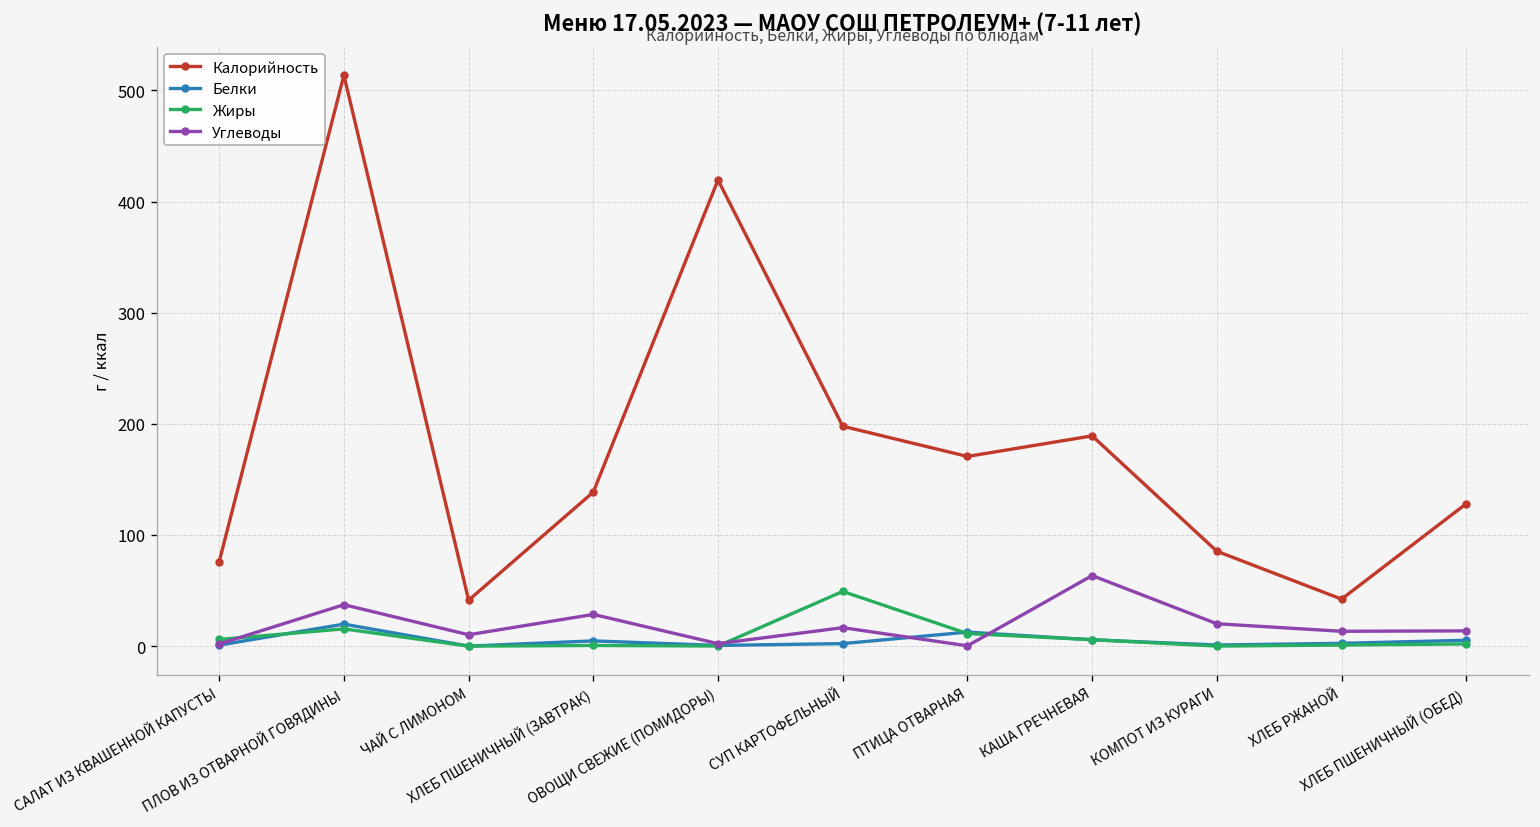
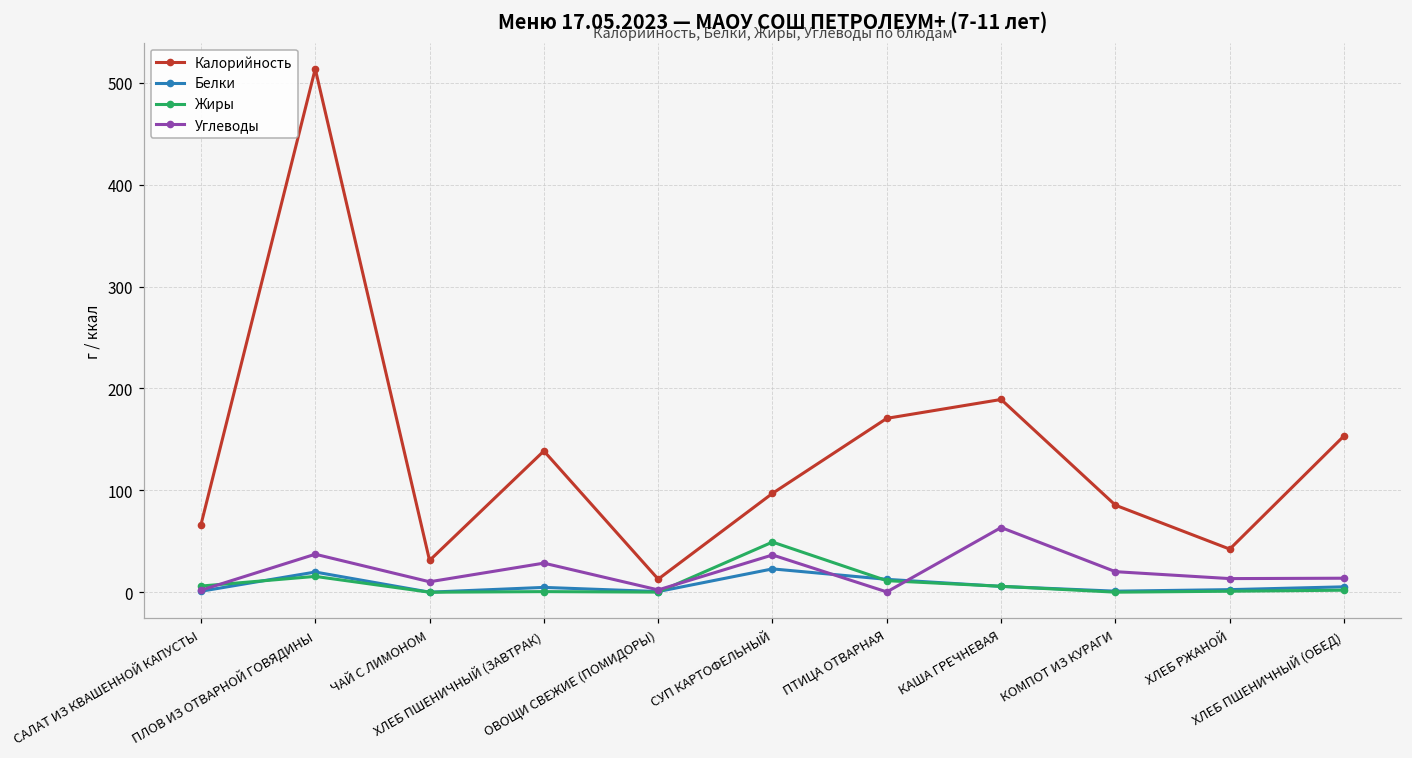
Калорийность, САЛАТ ИЗ КВАШЕННОЙ КАПУСТЫ: 80 -> 70
Калорийность, ЧАЙ С ЛИМОНОМ: 40 -> 30
Калорийность, ОВОЩИ СВЕЖИЕ (ПОМИДОРЫ): 420 -> 10
Калорийность, СУП КАРТОФЕЛЬНЫЙ: 200 -> 100
Белки, СУП КАРТОФЕЛЬНЫЙ: 0 -> 20
Углеводы, СУП КАРТОФЕЛЬНЫЙ: 20 -> 40
Калорийность, ХЛЕБ ПШЕНИЧНЫЙ (ОБЕД): 130 -> 150
